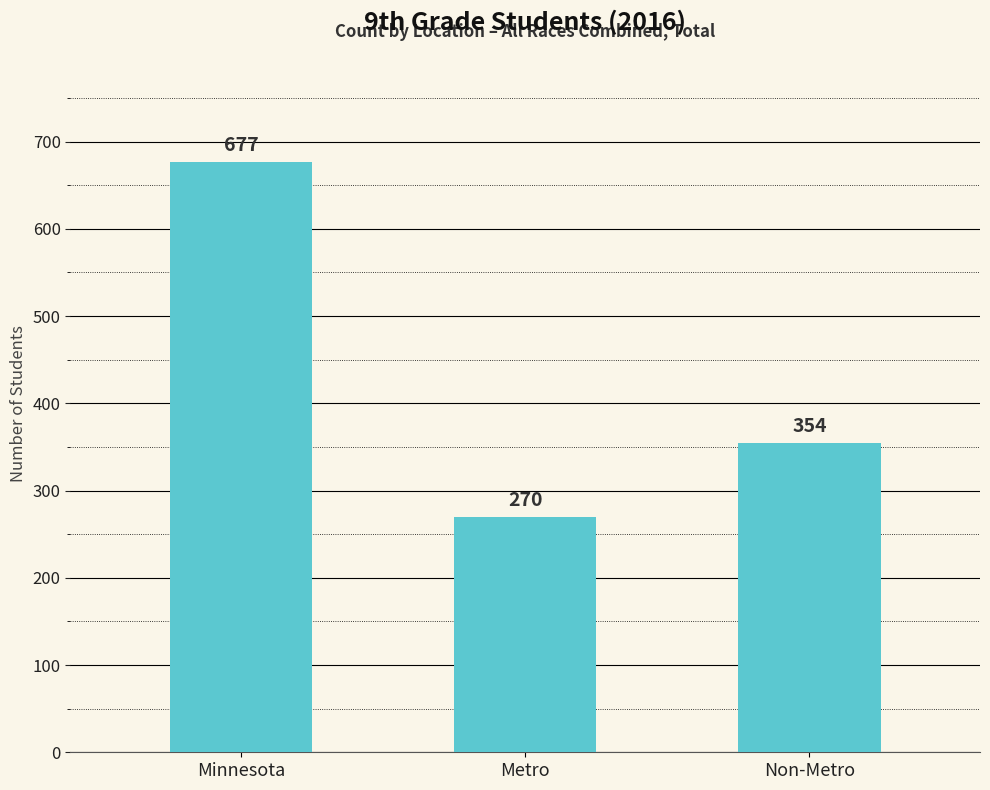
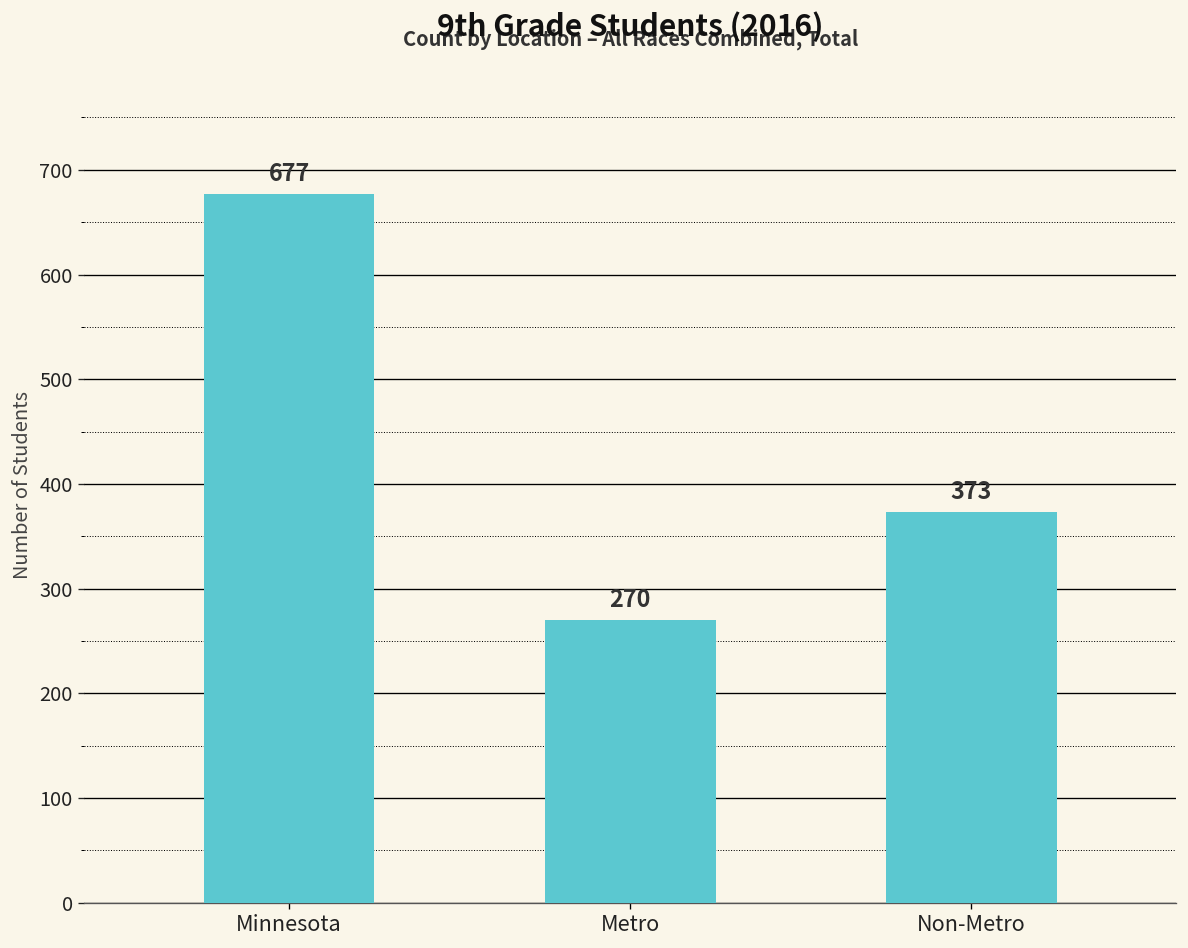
Non-Metro: 354 -> 373
